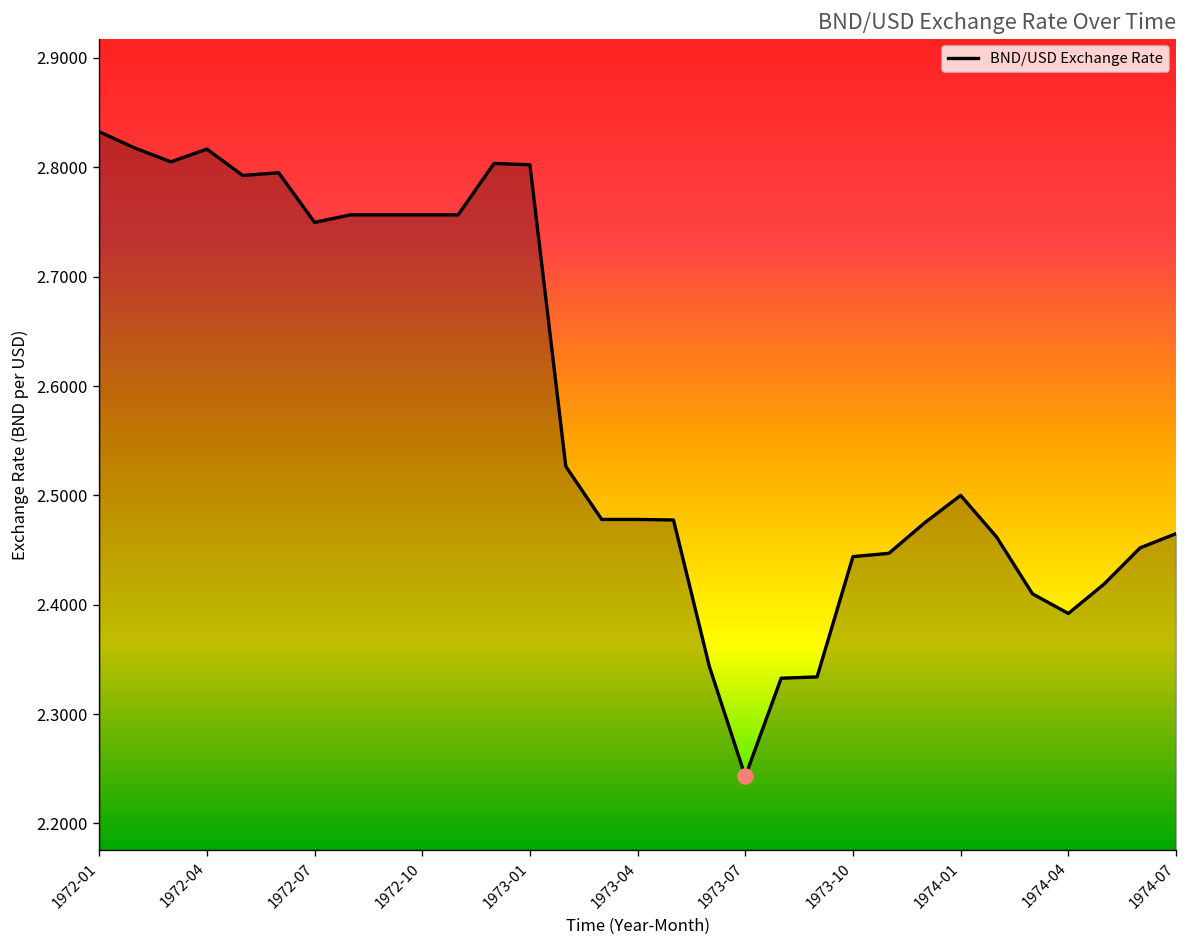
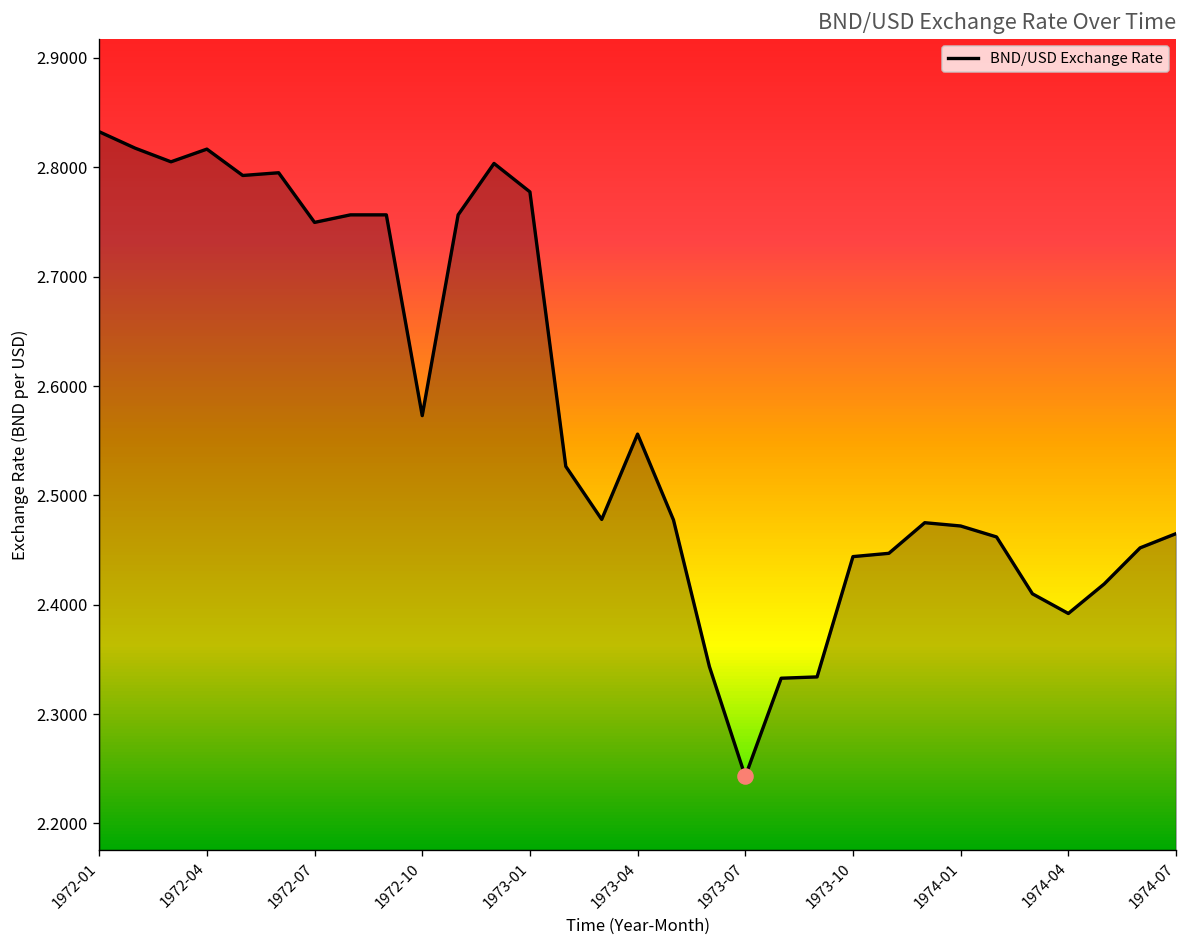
BND/USD Exchange Rate, 1972-10: 2.76 -> 2.57
BND/USD Exchange Rate, 1973-01: 2.80 -> 2.78
BND/USD Exchange Rate, 1973-04: 2.48 -> 2.56
BND/USD Exchange Rate, 1974-01: 2.50 -> 2.47
